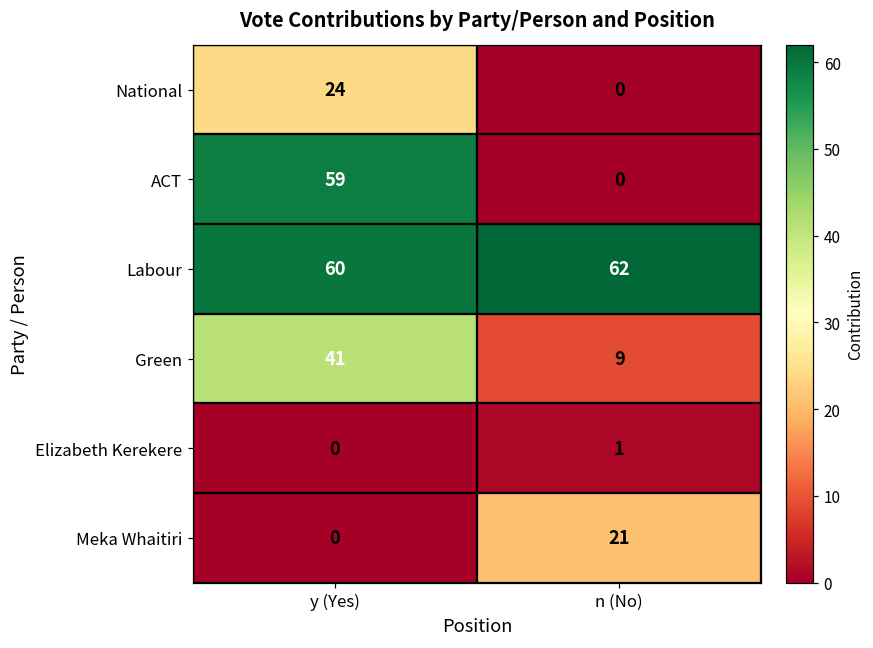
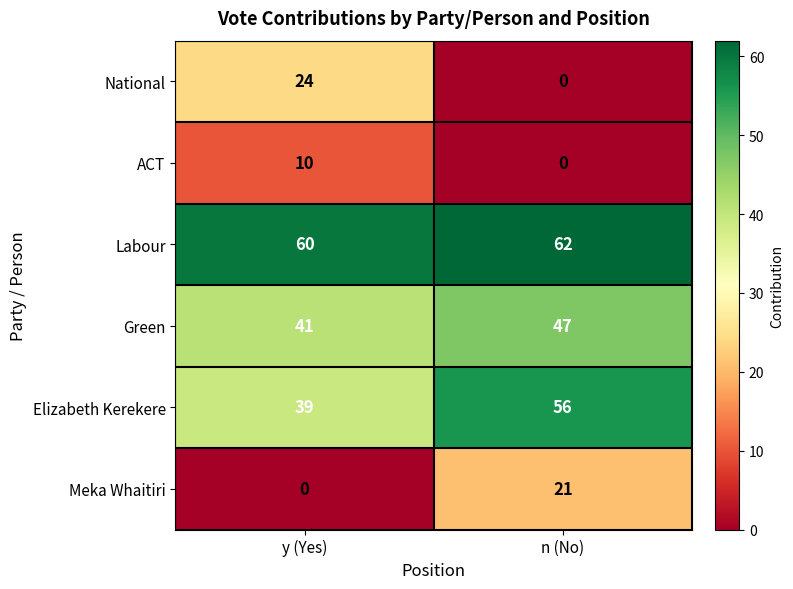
ACT, y (Yes): 59 -> 10
Green, n (No): 9 -> 47
Elizabeth Kerekere, y (Yes): 0 -> 39
Elizabeth Kerekere, n (No): 1 -> 56
